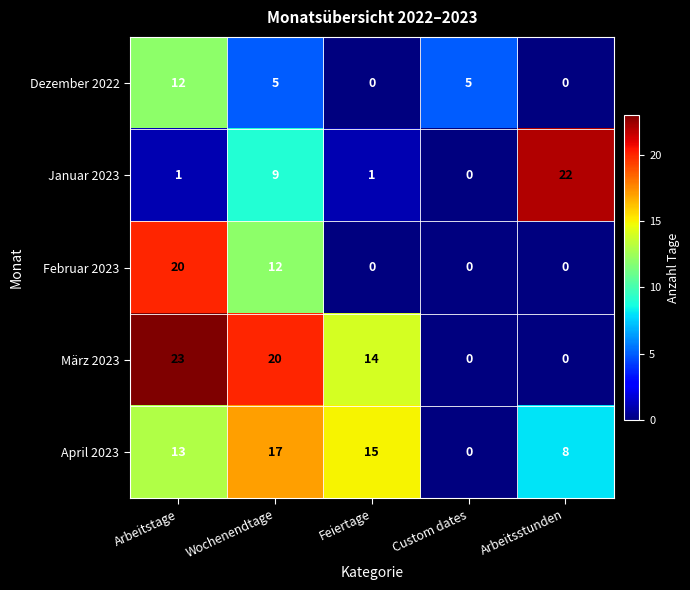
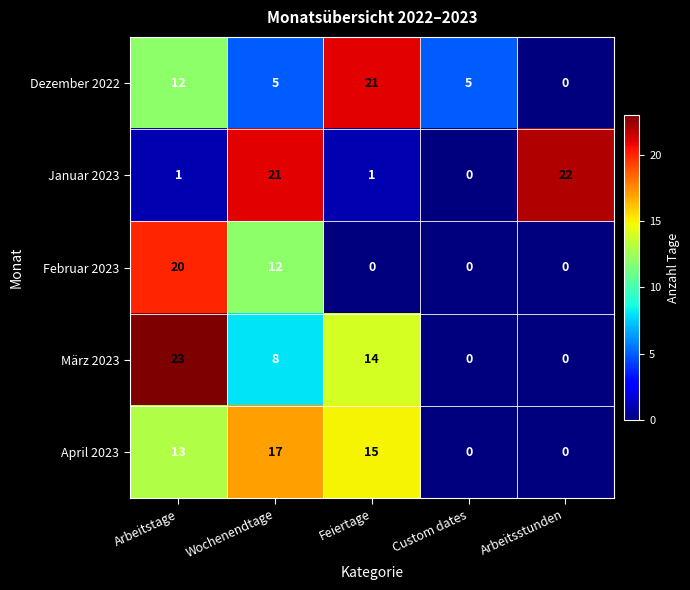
Dezember 2022, Feiertage: 0 -> 21
Januar 2023, Wochenendtage: 9 -> 21
März 2023, Wochenendtage: 20 -> 8
April 2023, Arbeitsstunden: 8 -> 0
